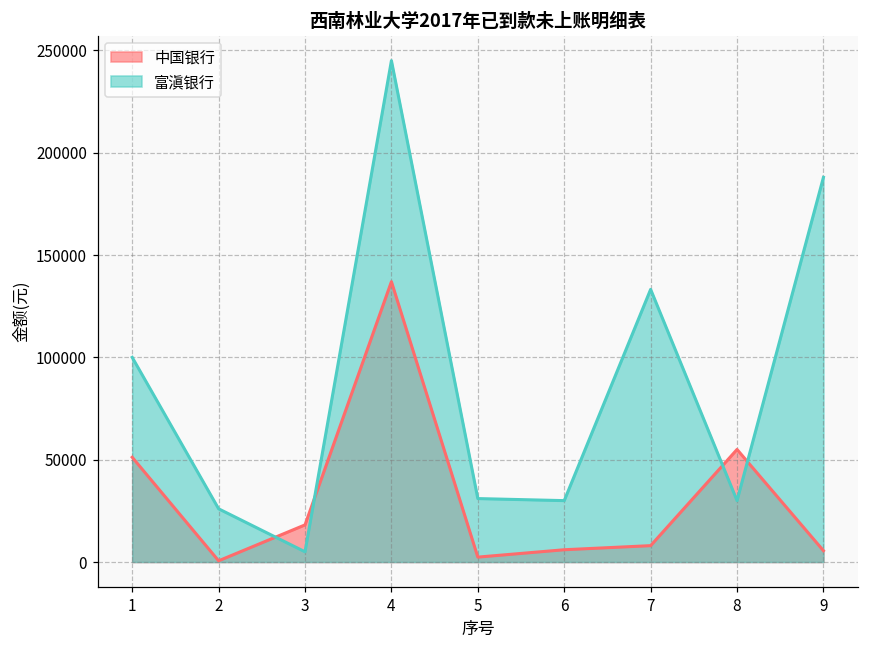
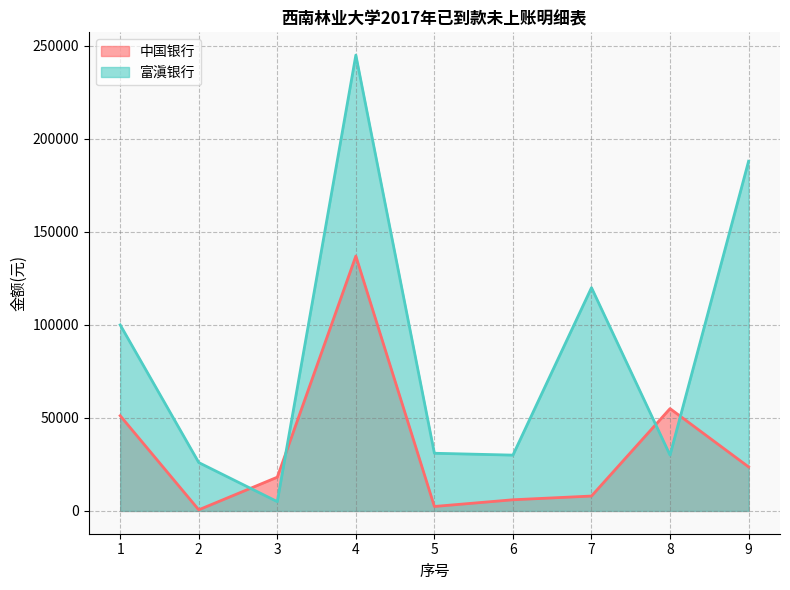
富滇银行, 7: 133000 -> 120000
中国银行, 9: 6000 -> 24000
